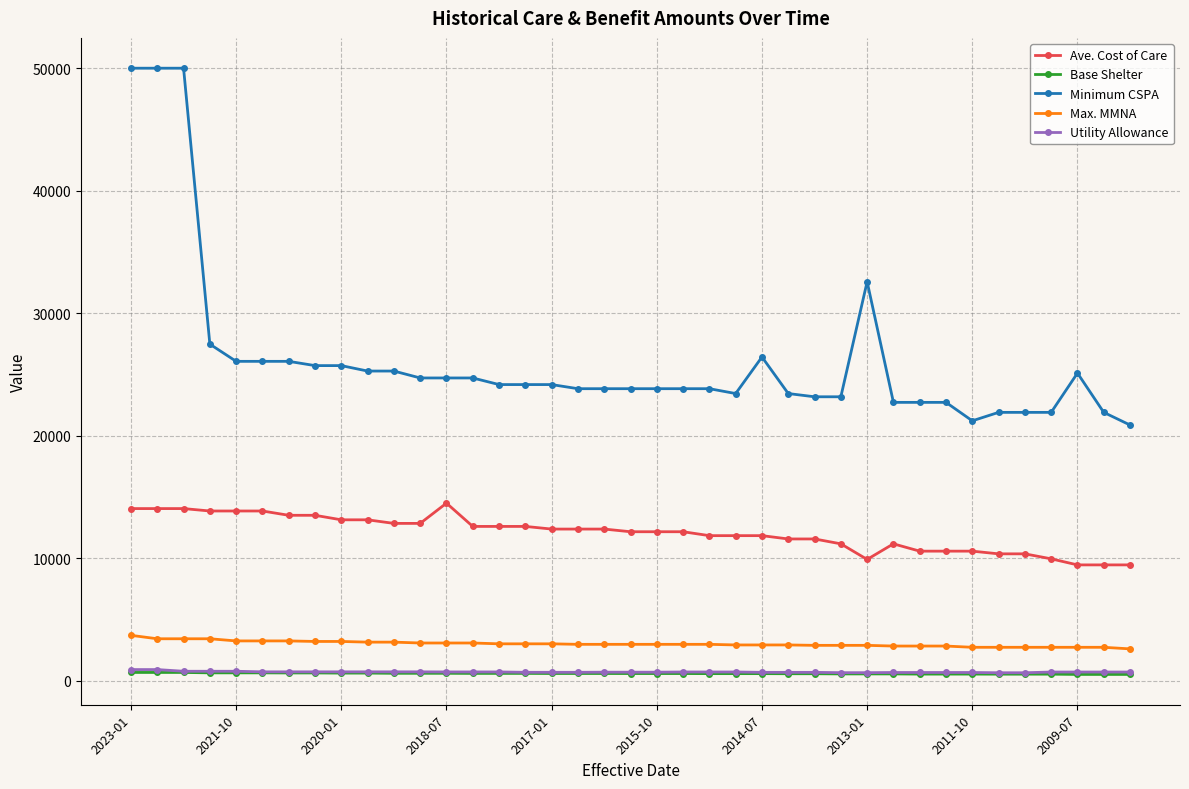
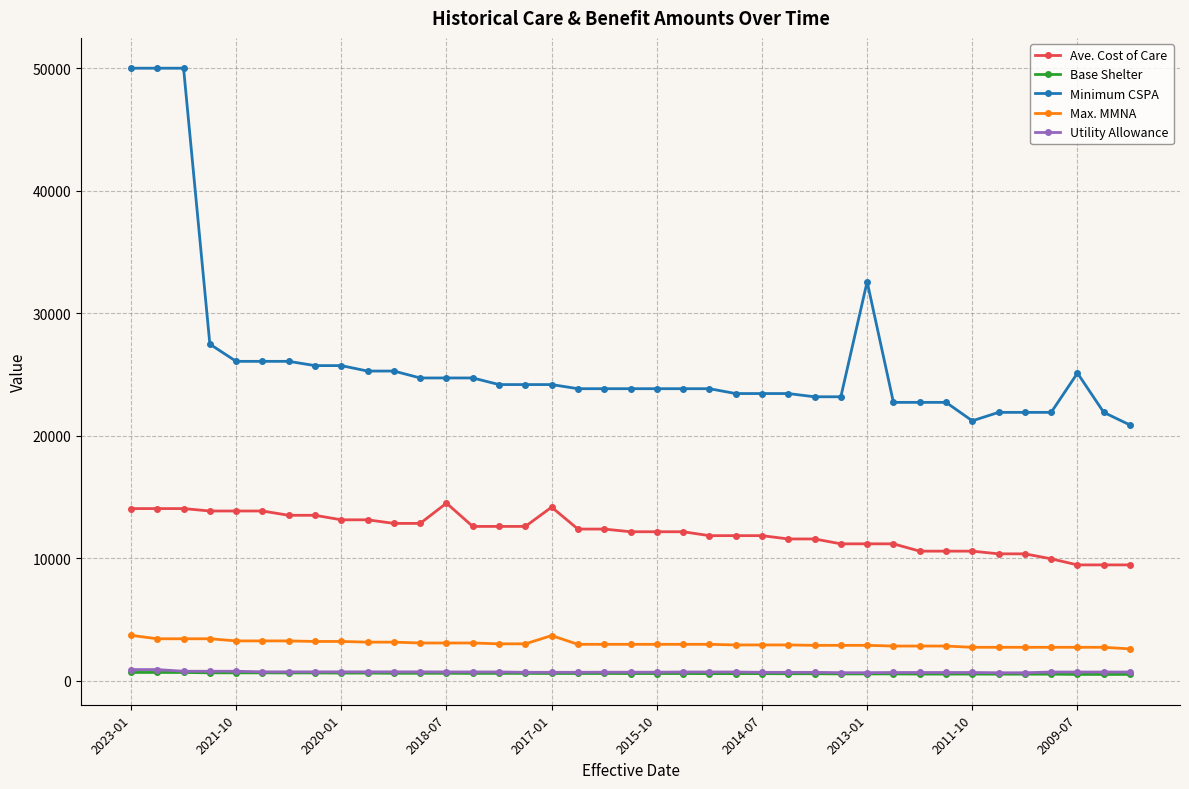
Ave. Cost of Care, 2017-01: 12400 -> 14200
Max. MMNA, 2017-01: 3000 -> 3700
Minimum CSPA, 2014-07: 26400 -> 23400
Ave. Cost of Care, 2013-01: 9900 -> 11200
